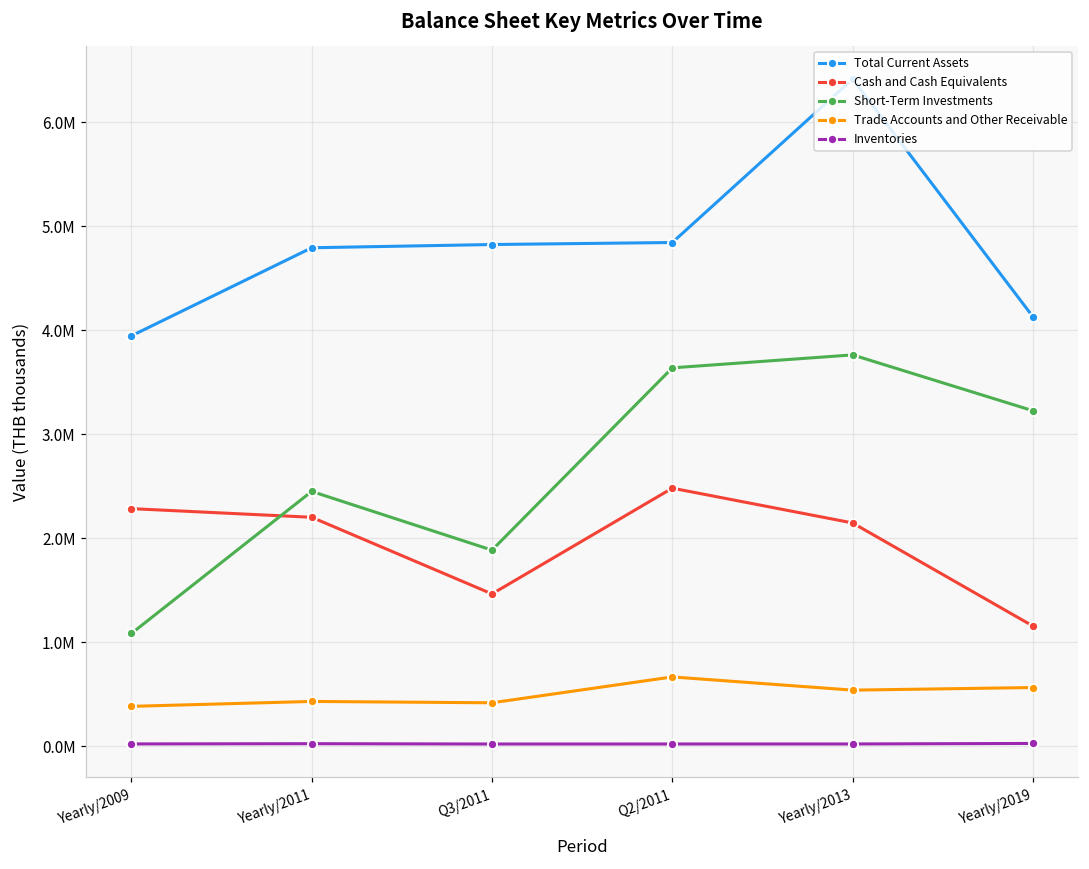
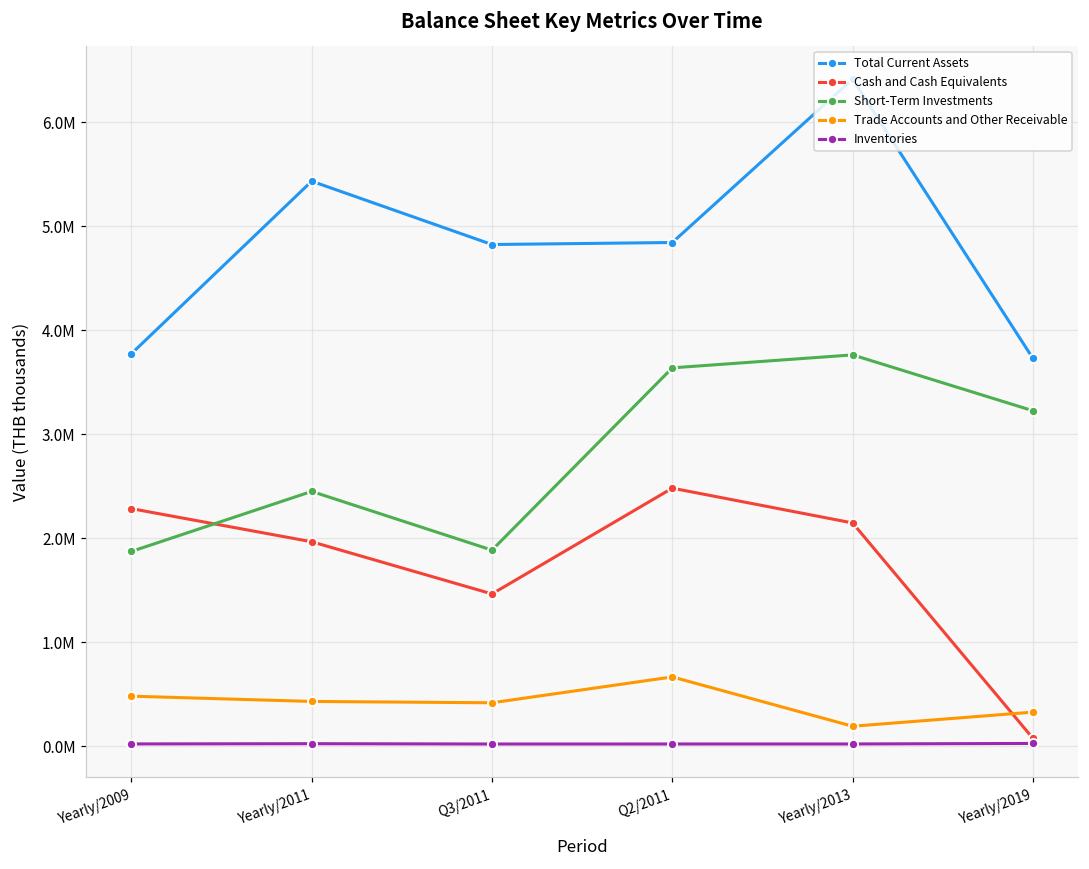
Total Current Assets, Yearly/2009: 3900000 -> 3800000
Short-Term Investments, Yearly/2009: 1100000 -> 1900000
Trade Accounts and Other Receivable, Yearly/2009: 400000 -> 500000
Total Current Assets, Yearly/2011: 4800000 -> 5400000
Cash and Cash Equivalents, Yearly/2011: 2200000 -> 2000000
Trade Accounts and Other Receivable, Yearly/2013: 500000 -> 200000
Total Current Assets, Yearly/2019: 4100000 -> 3700000
Cash and Cash Equivalents, Yearly/2019: 1200000 -> 100000
Trade Accounts and Other Receivable, Yearly/2019: 600000 -> 300000
